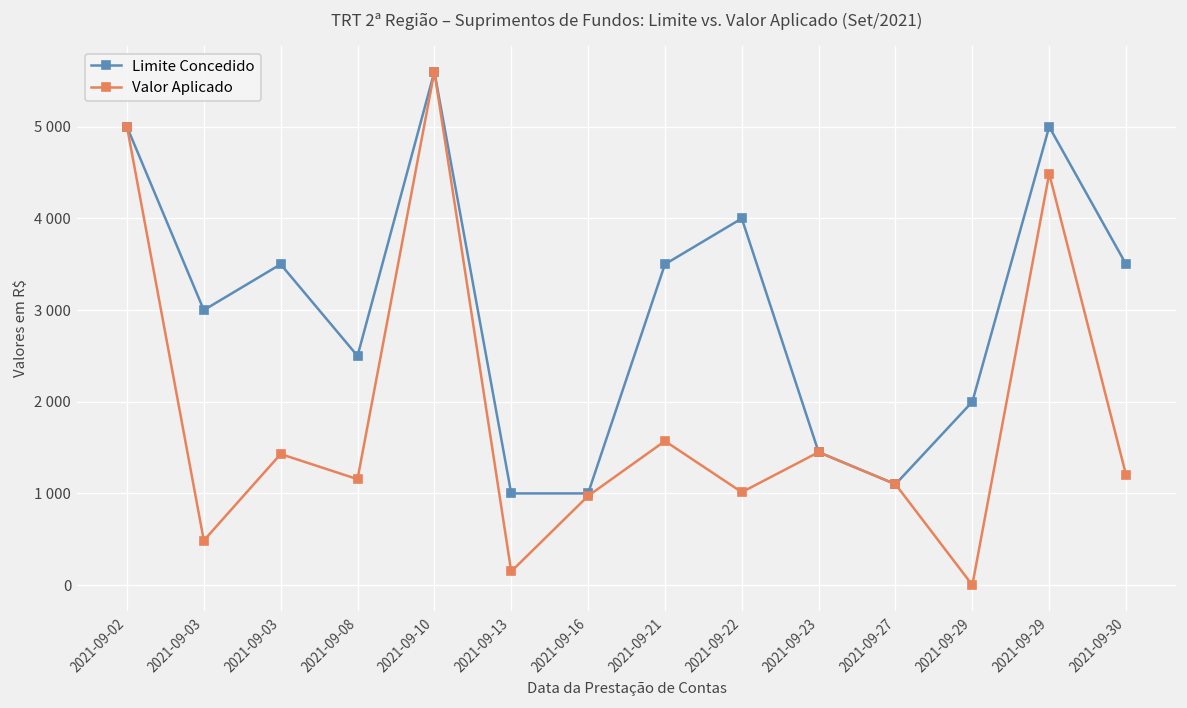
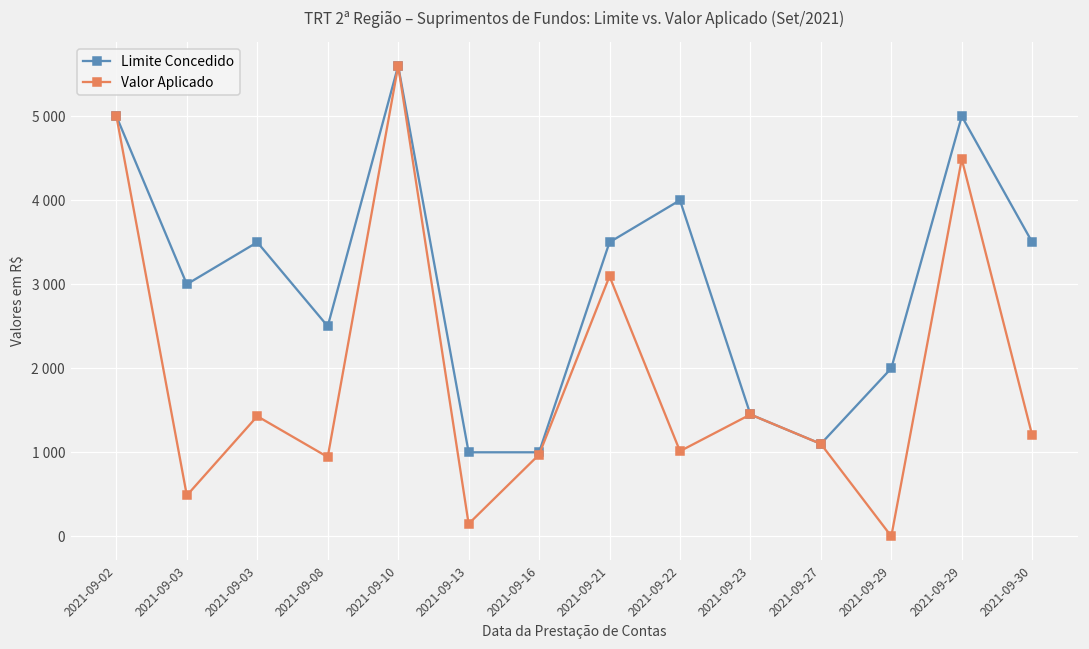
Valor Aplicado, 2021-09-08: 1200 -> 900
Valor Aplicado, 2021-09-21: 1600 -> 3100
